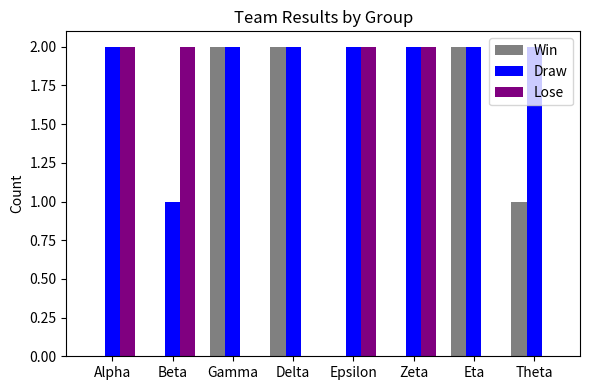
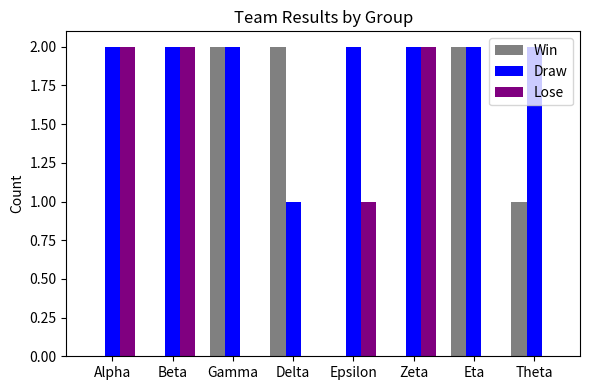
Draw, Beta: 1 -> 2
Draw, Delta: 2 -> 1
Lose, Epsilon: 2 -> 1
